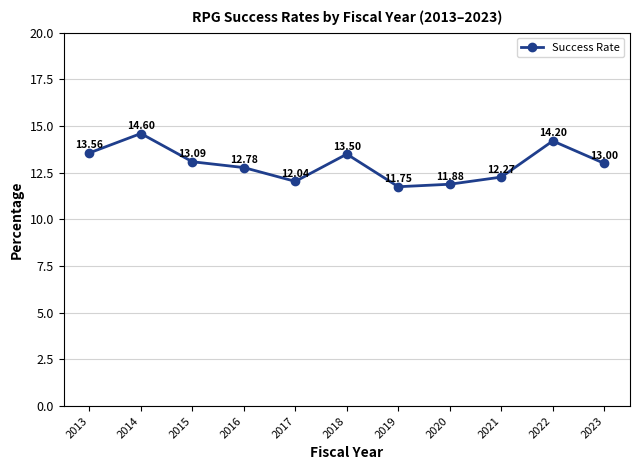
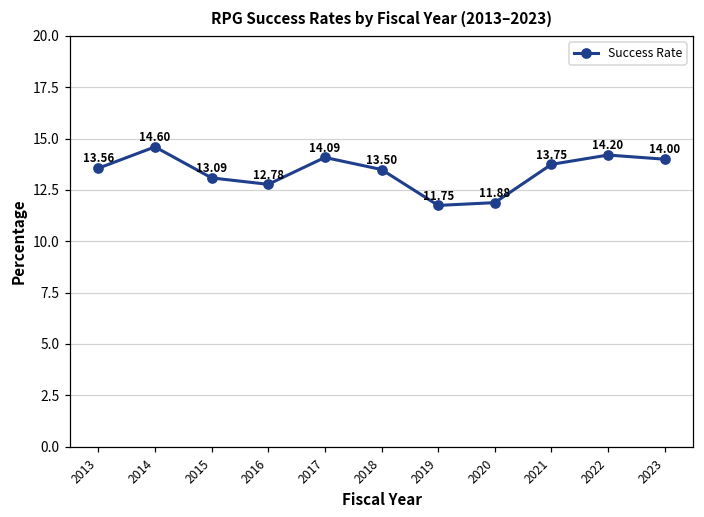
2017: 12.04 -> 14.09
2021: 12.27 -> 13.75
2023: 13.00 -> 14.00
